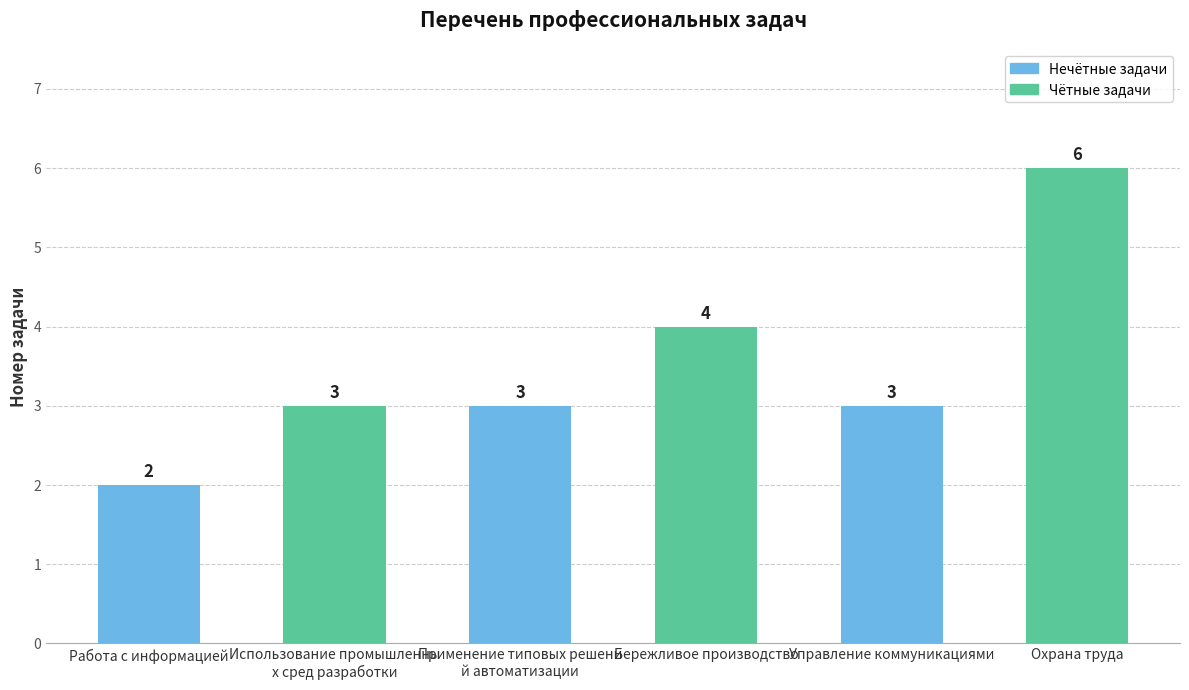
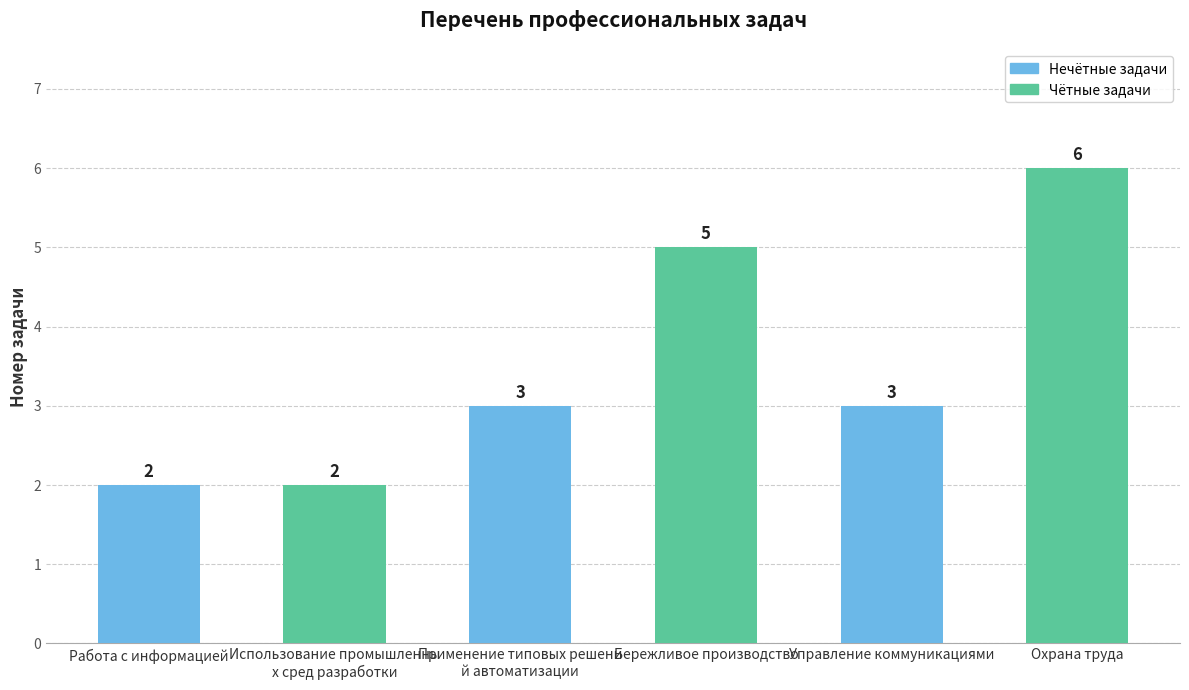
Использование промышленны х сред разработки: 3 -> 2
Бережливое производство: 4 -> 5
